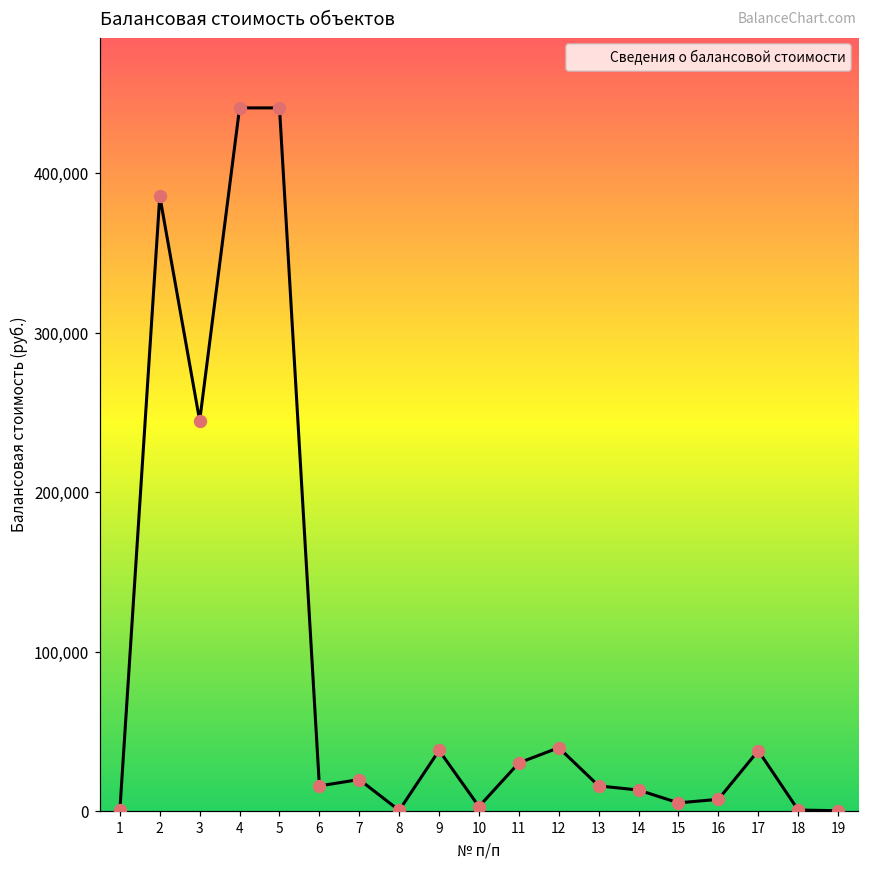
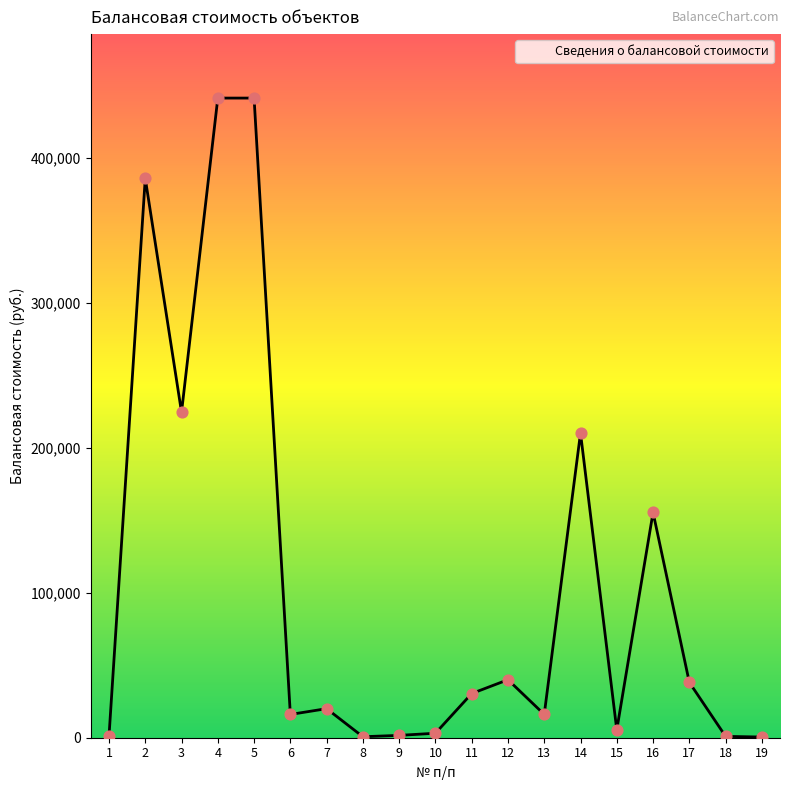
3: 245,000 -> 224,000
9: 38,000 -> 2,000
14: 13,000 -> 210,000
16: 8,000 -> 155,000
